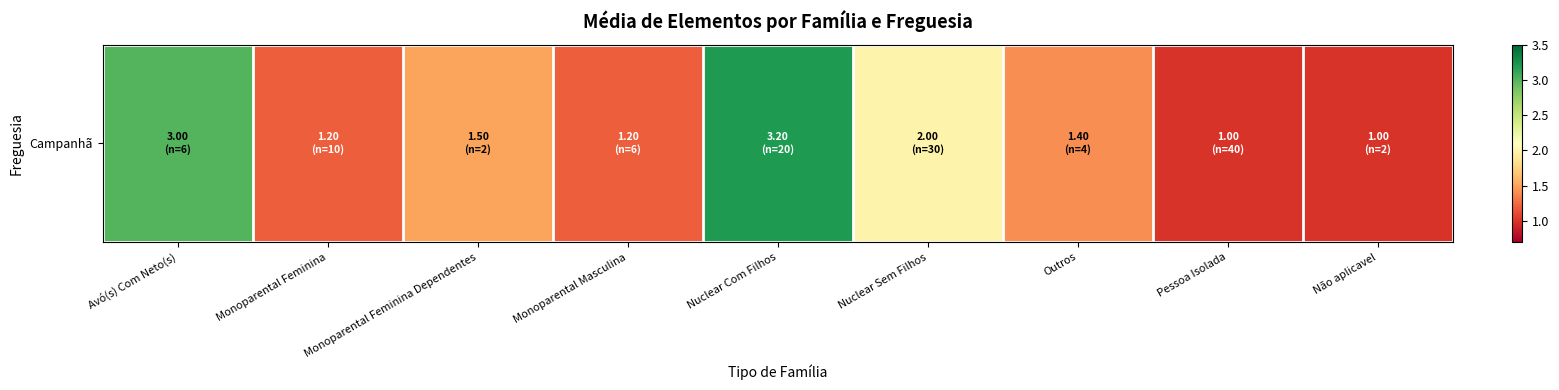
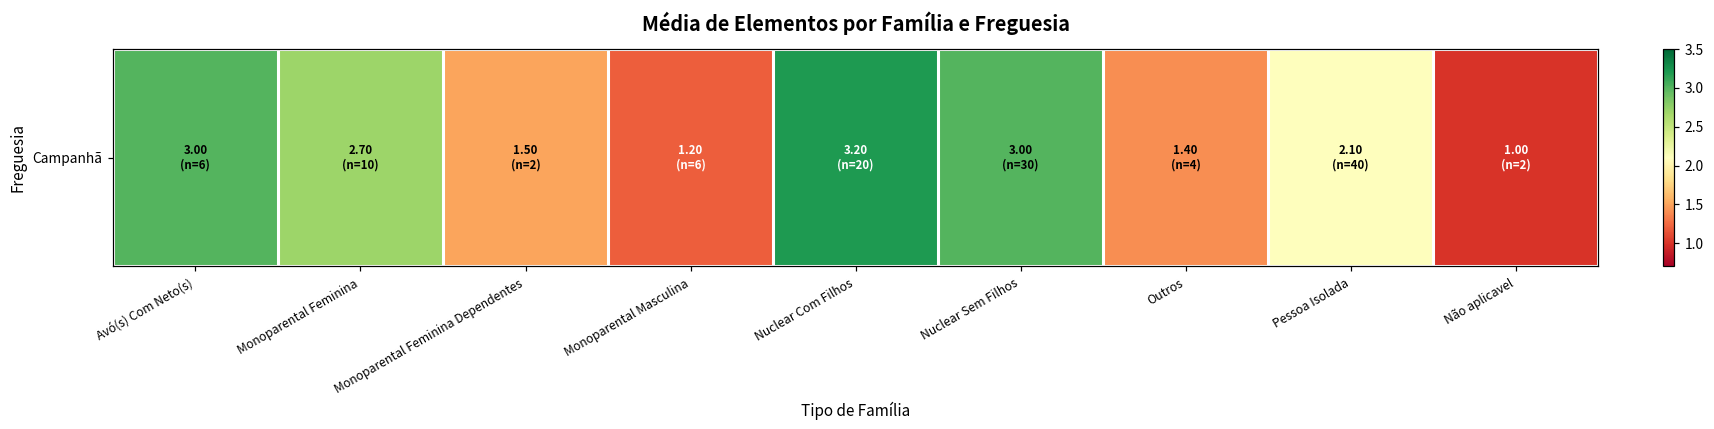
Campanhã, Monoparental Feminina: 1.20 -> 2.70
Campanhã, Nuclear Sem Filhos: 2.00 -> 3.00
Campanhã, Pessoa Isolada: 1.00 -> 2.10
